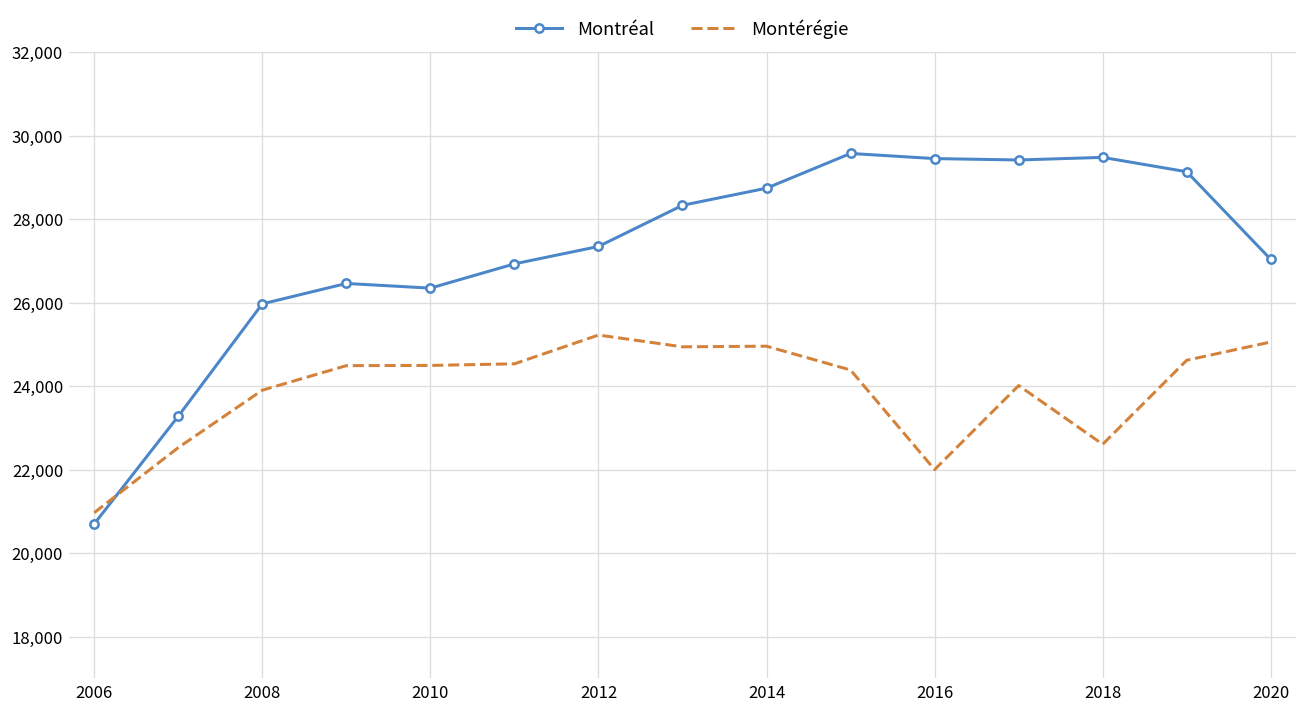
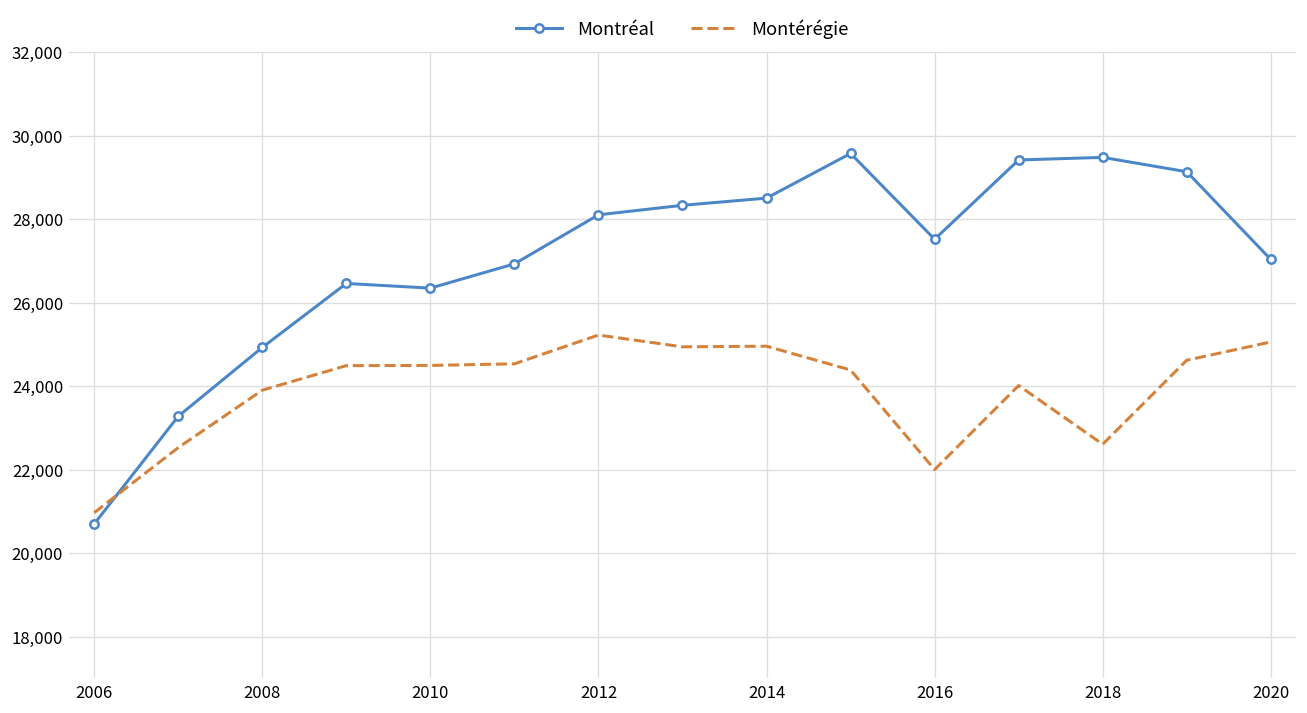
Montréal, 2008: 26,000 -> 24,900
Montréal, 2012: 27,300 -> 28,100
Montréal, 2014: 28,700 -> 28,500
Montréal, 2016: 29,500 -> 27,500
